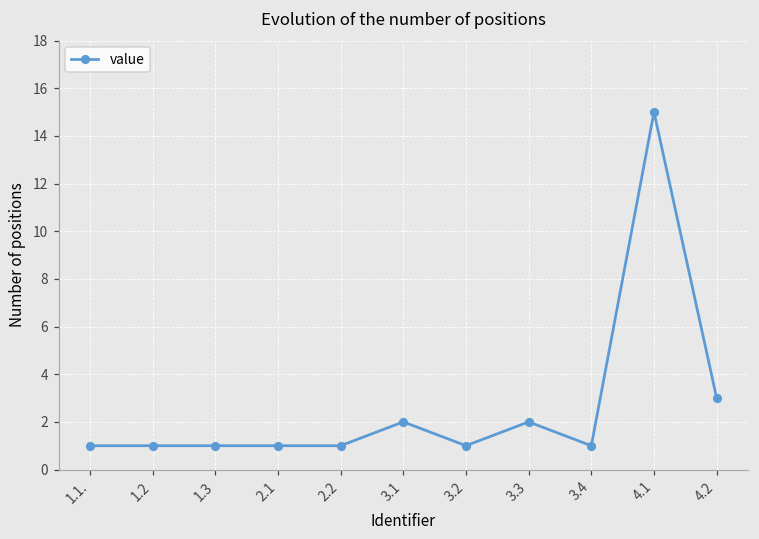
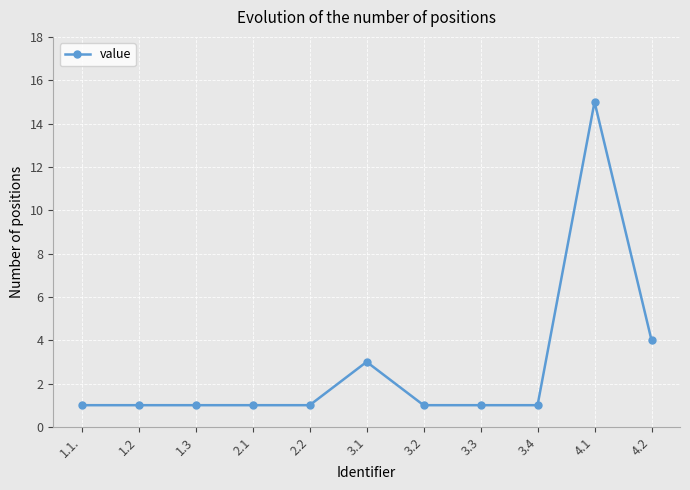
3.1: 2 -> 3
3.3: 2 -> 1
4.2: 3 -> 4
